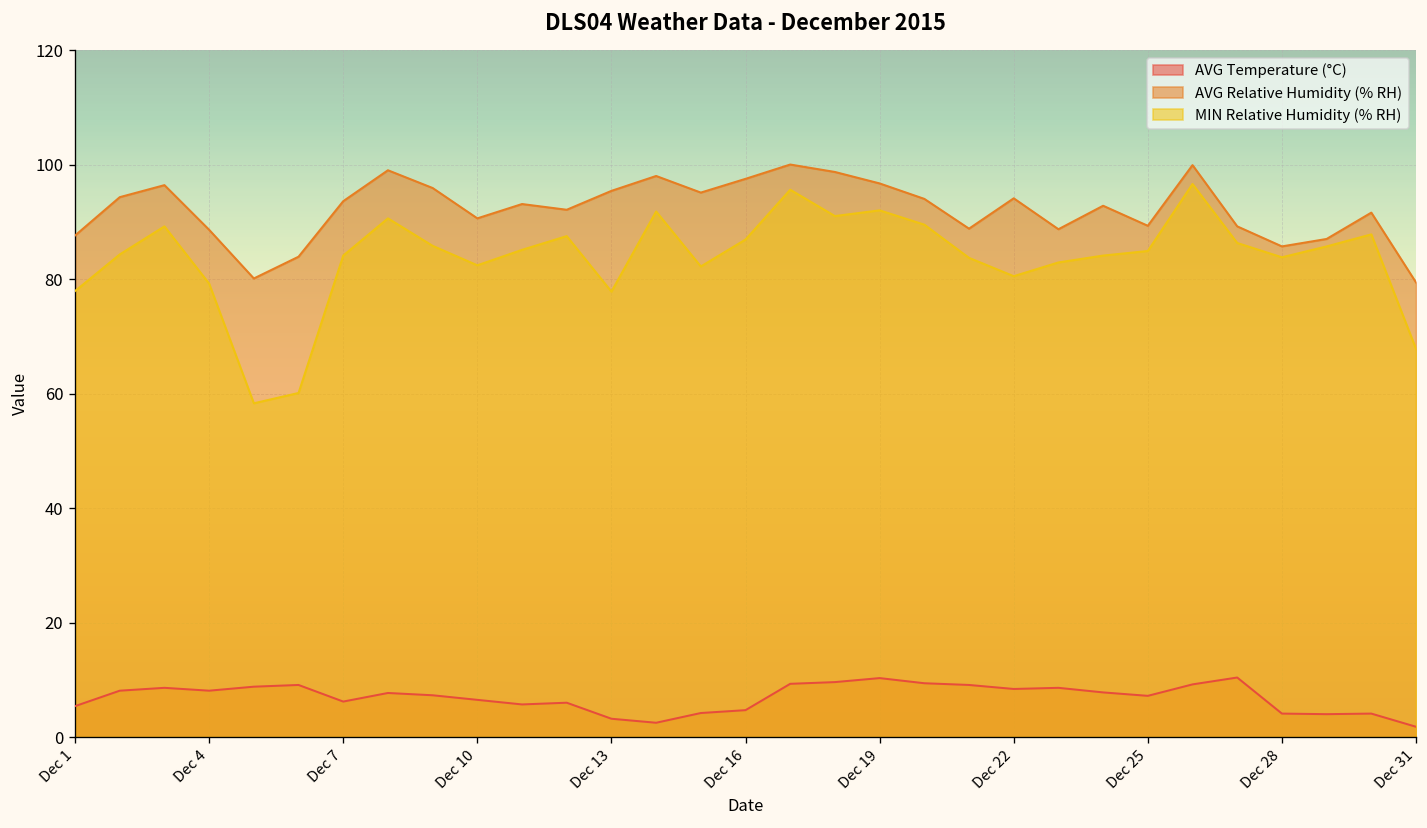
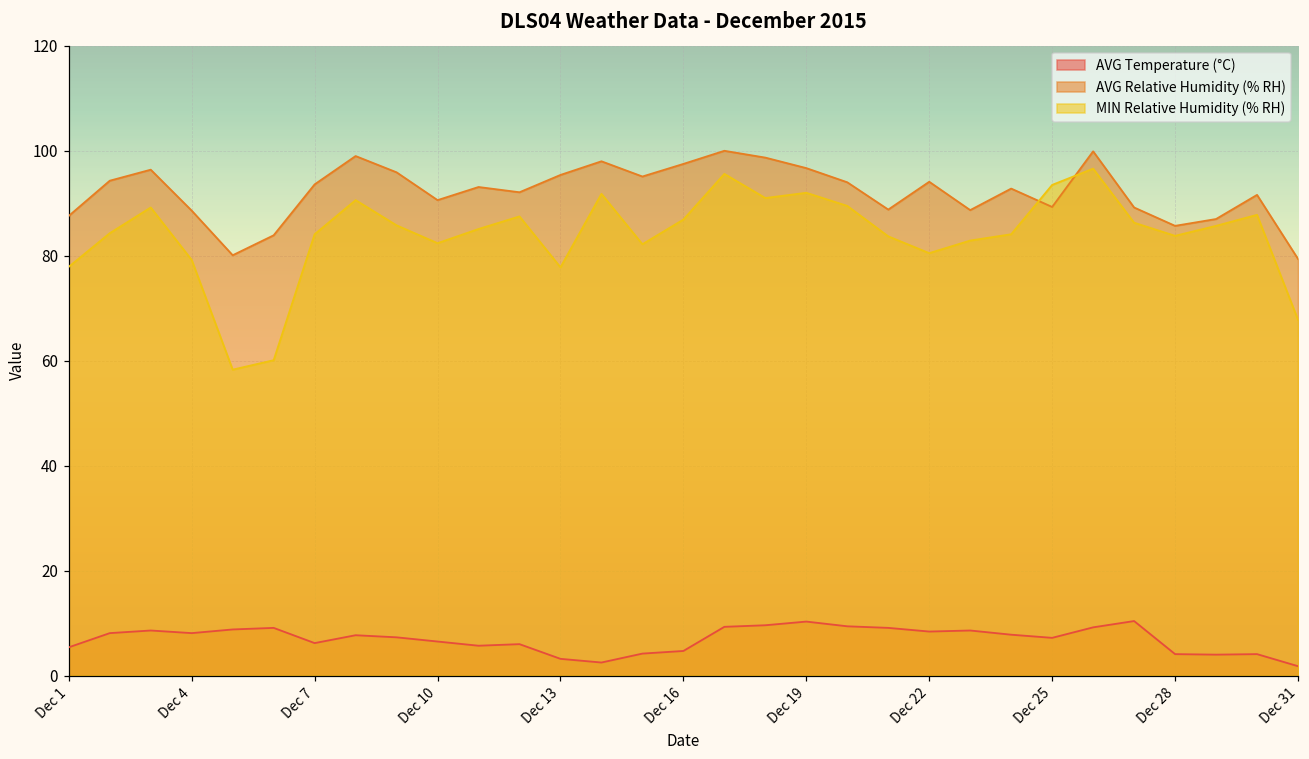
MIN Relative Humidity (% RH), Dec 25: 85 -> 94
